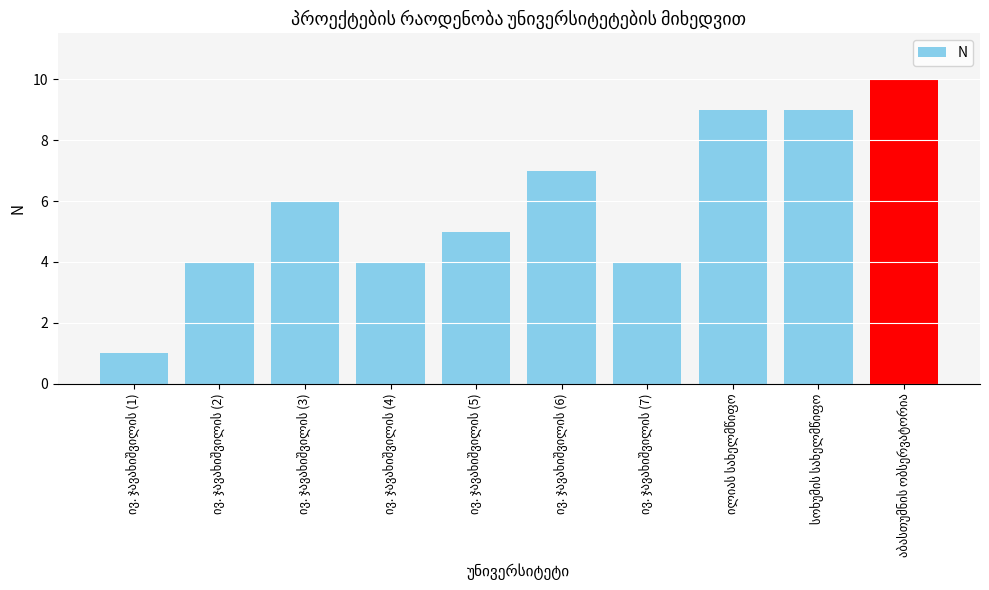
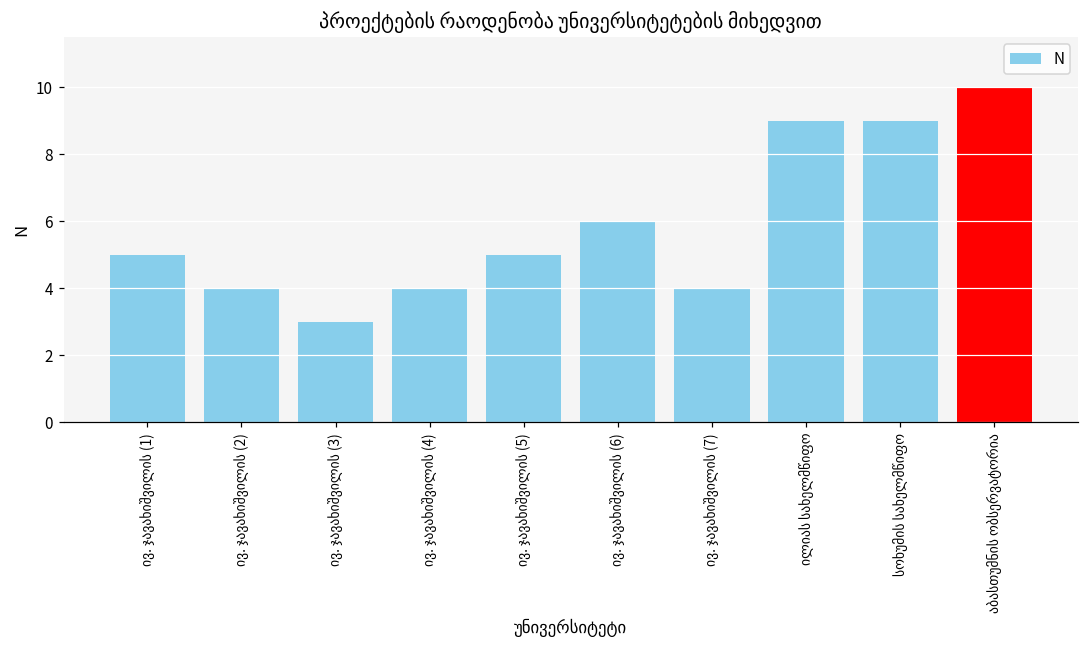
ივ. ჯავახიშვილის (1): 1 -> 5
ივ. ჯავახიშვილის (3): 6 -> 3
ივ. ჯავახიშვილის (6): 7 -> 6
